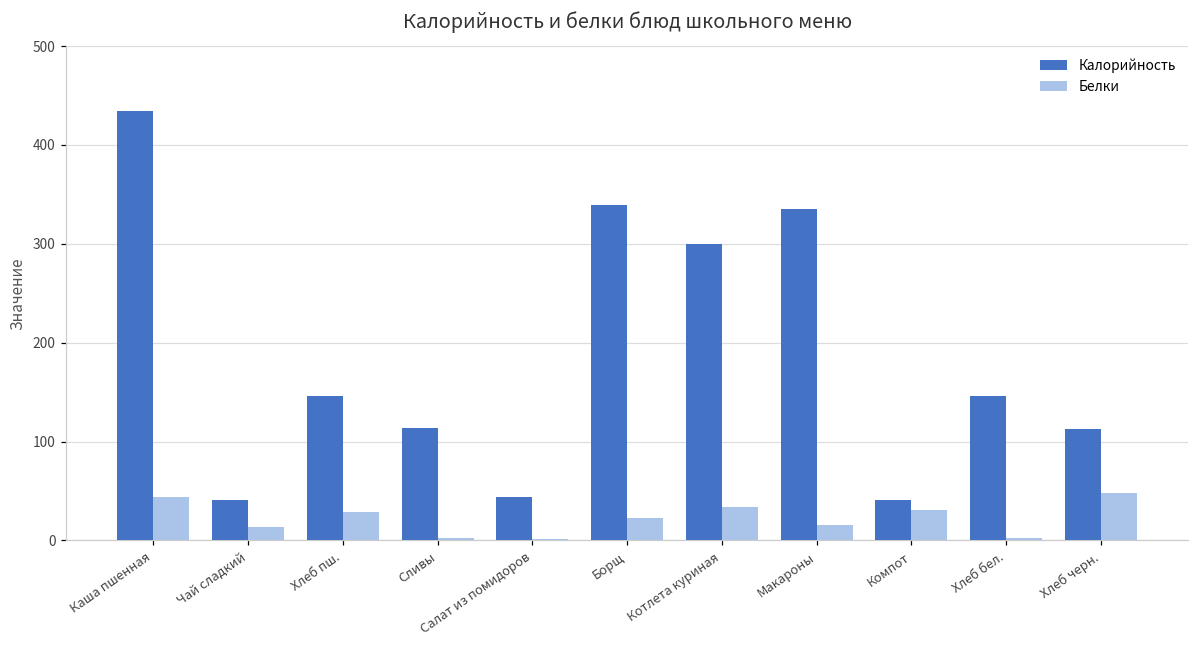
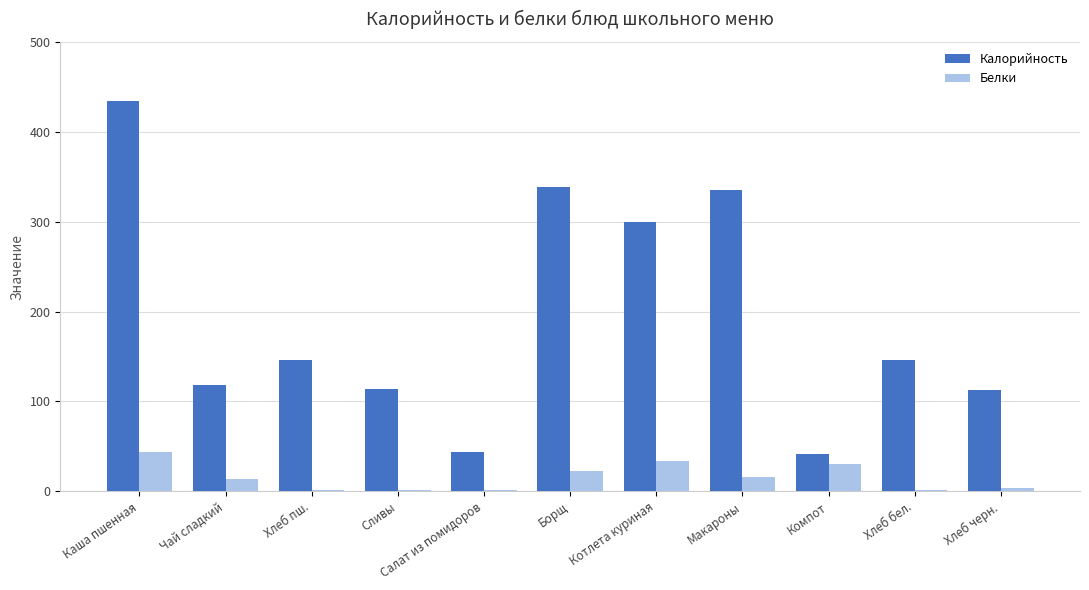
Калорийность, Чай сладкий: 40 -> 120
Белки, Хлеб пш.: 30 -> 0
Белки, Хлеб черн.: 50 -> 0
